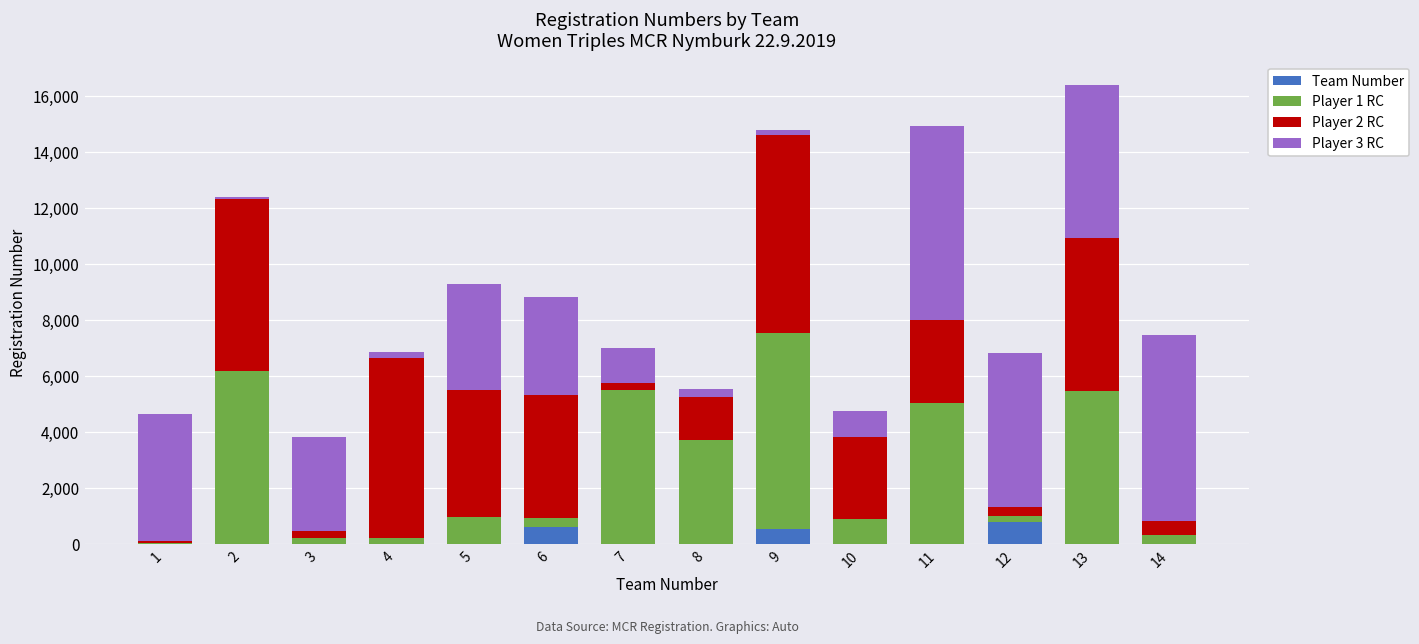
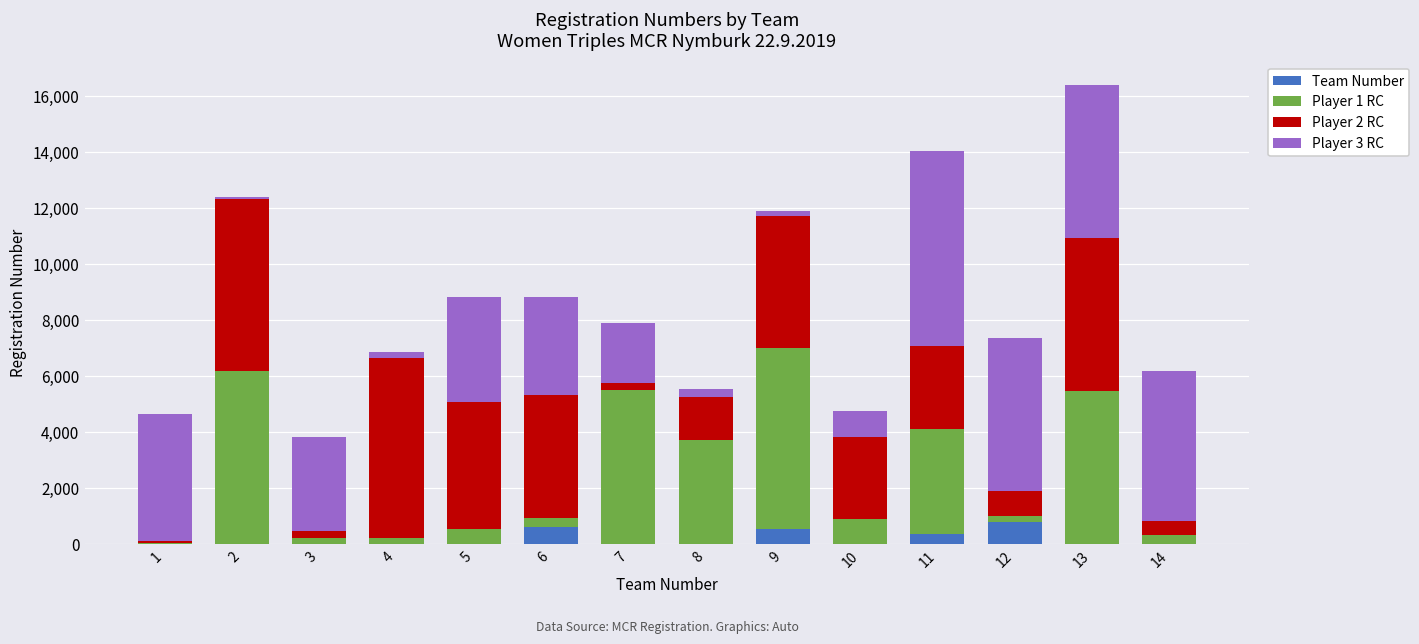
Player 1 RC, 5: 1,000 -> 500
Player 3 RC, 7: 1,300 -> 2,200
Player 1 RC, 9: 7,000 -> 6,500
Player 2 RC, 9: 7,100 -> 4,700
Team Number, 11: 0 -> 400
Player 1 RC, 11: 5,000 -> 3,800
Player 2 RC, 12: 300 -> 900
Player 3 RC, 14: 6,600 -> 5,400
